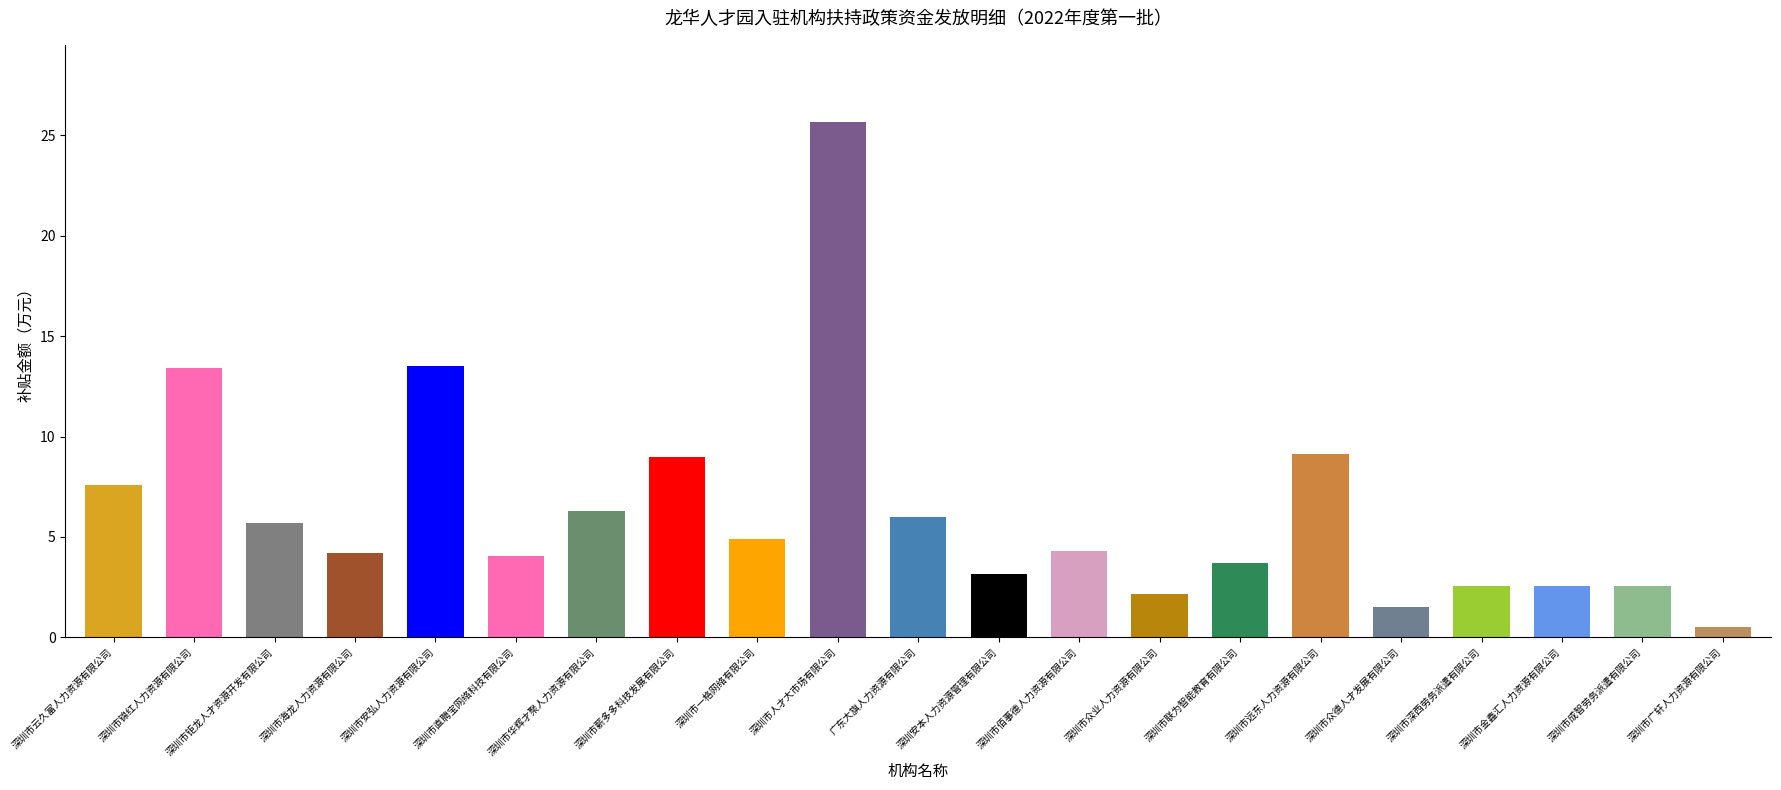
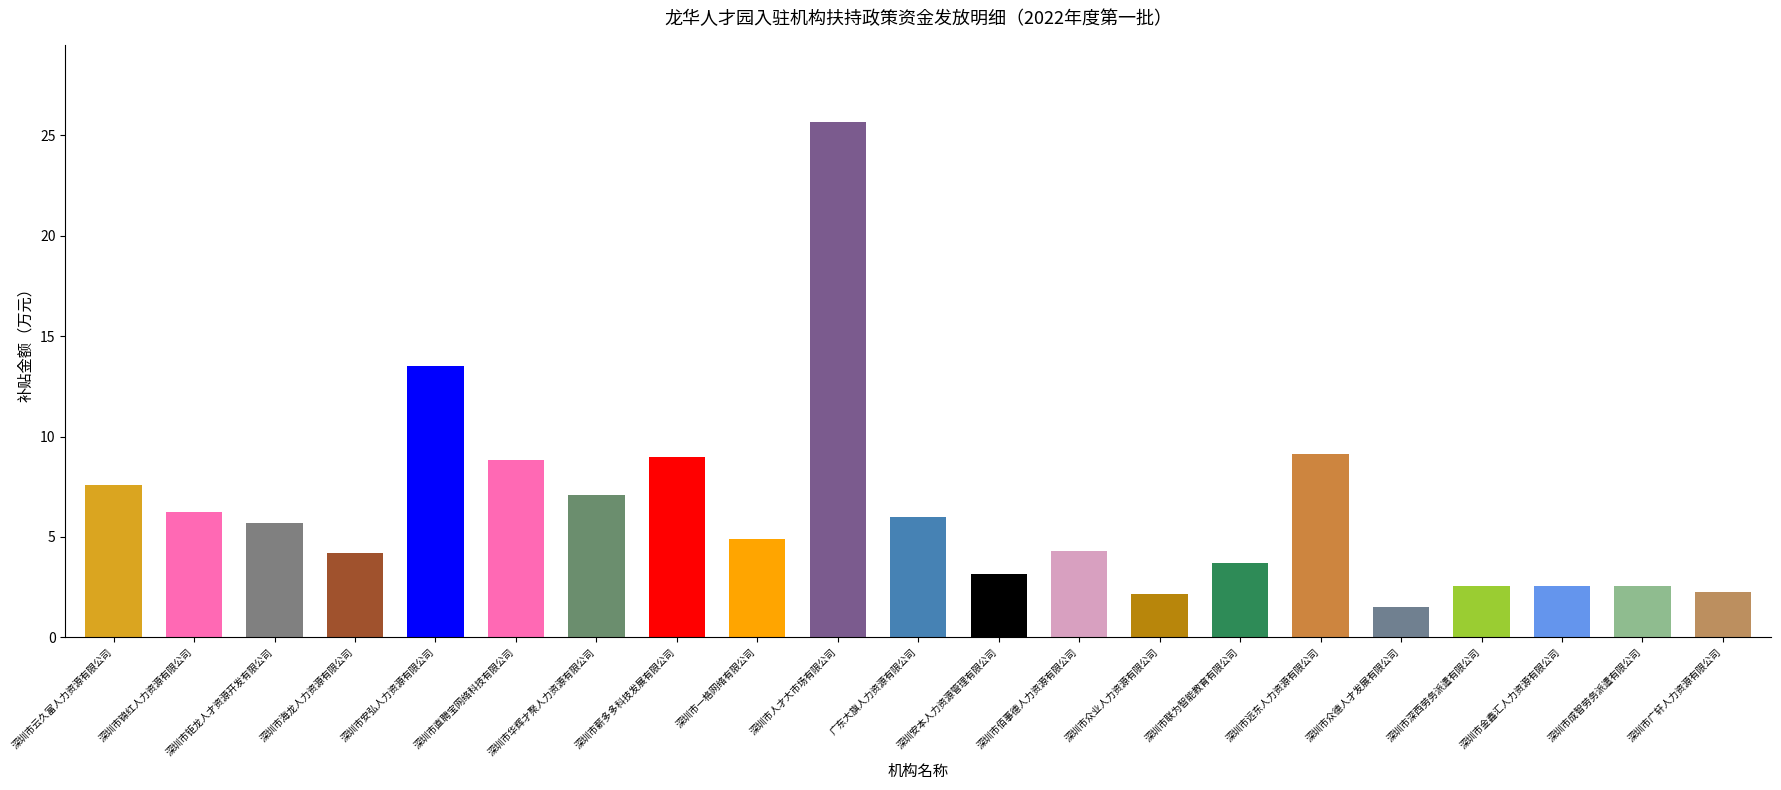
深圳市锦红人力资源有限公司: 13.4 -> 6.2
深圳市直聘宝网络科技有限公司: 4.1 -> 8.8
深圳市华辉才聚人力资源有限公司: 6.3 -> 7.1
深圳市广轩人力资源有限公司: 0.5 -> 2.3
